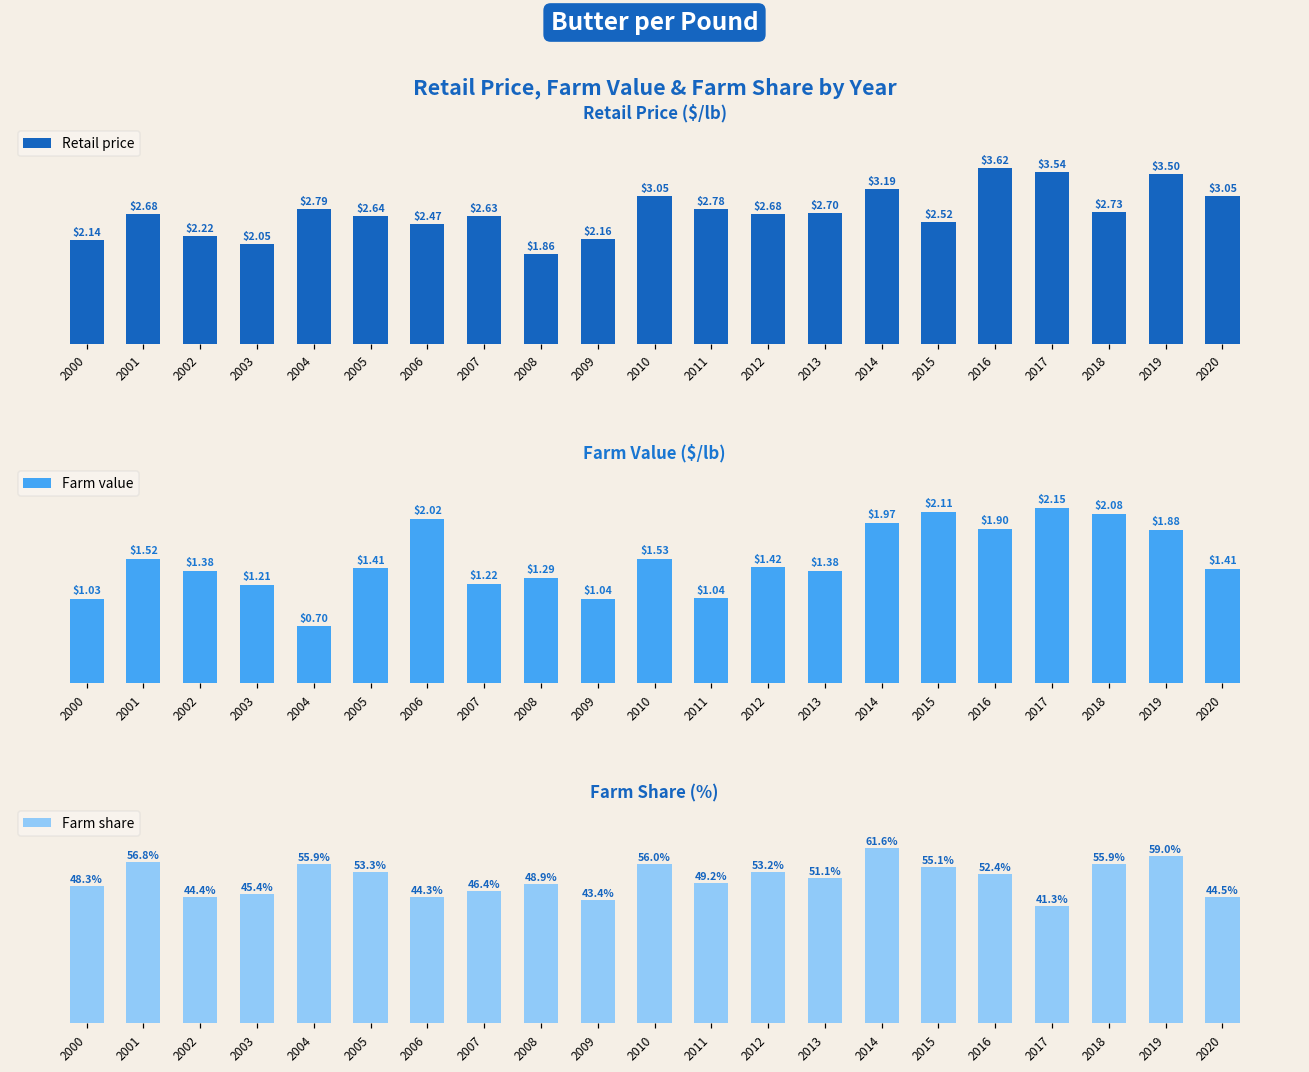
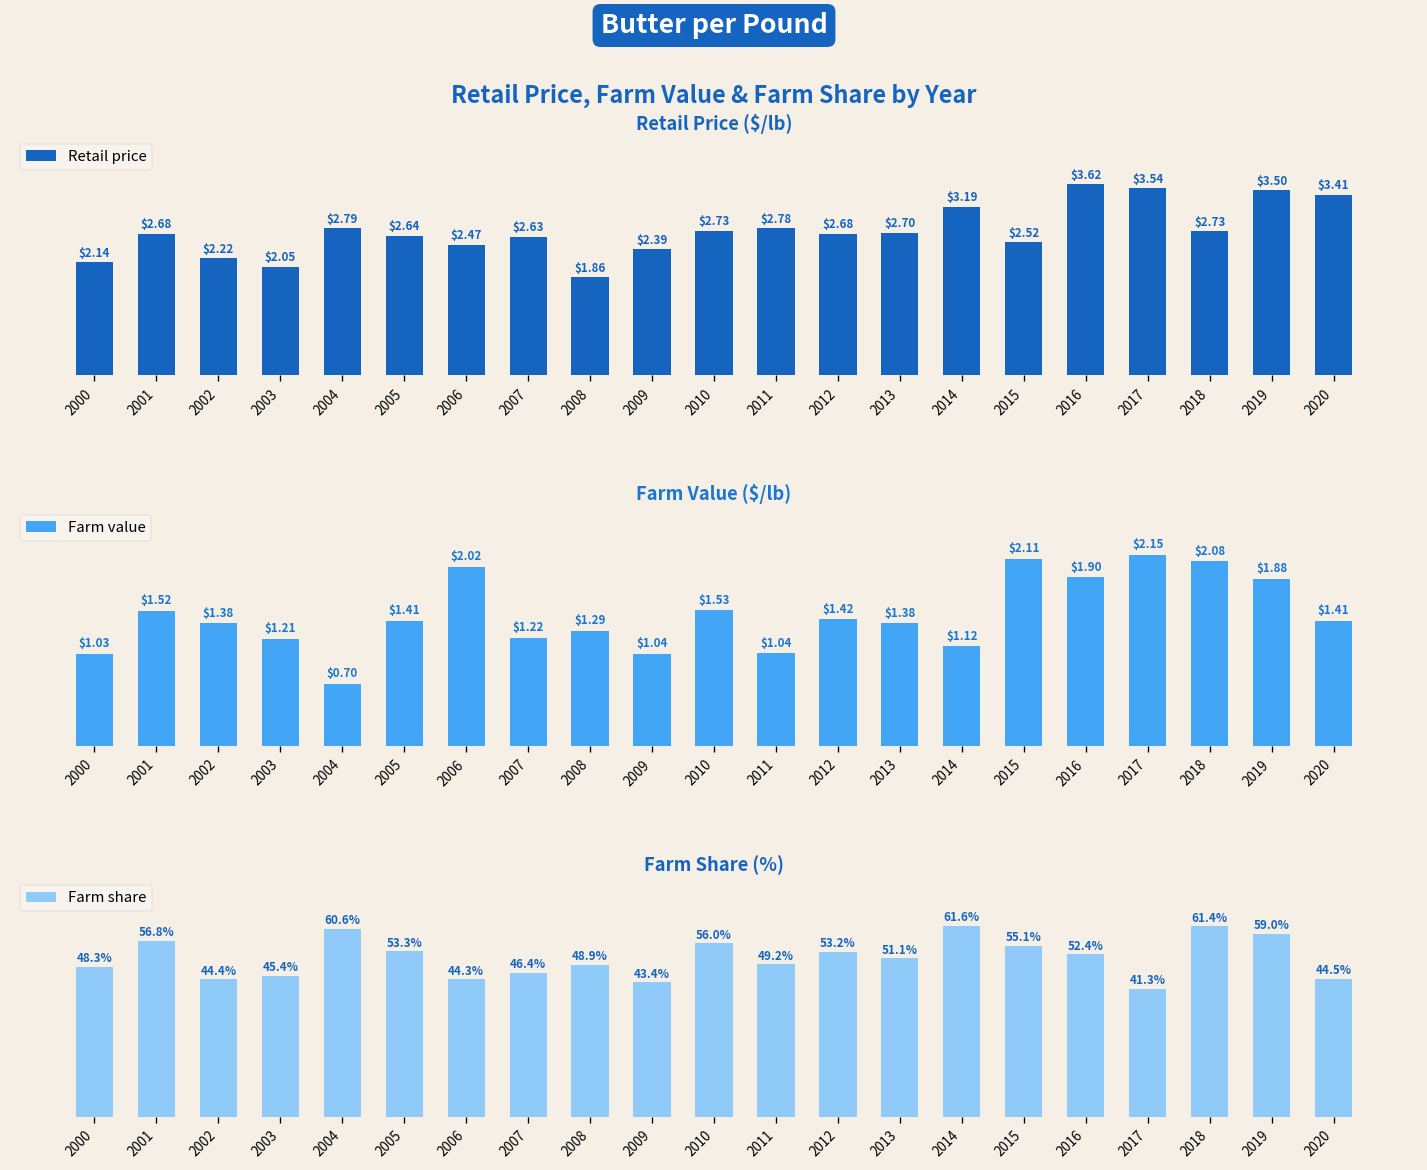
Retail Price ($/lb), 2009: $2.16 -> $2.39
Retail Price ($/lb), 2010: $3.05 -> $2.73
Retail Price ($/lb), 2020: $3.05 -> $3.41
Farm Value ($/lb), 2014: $1.97 -> $1.12
Farm Share (%), 2004: 55.9% -> 60.6%
Farm Share (%), 2018: 55.9% -> 61.4%
